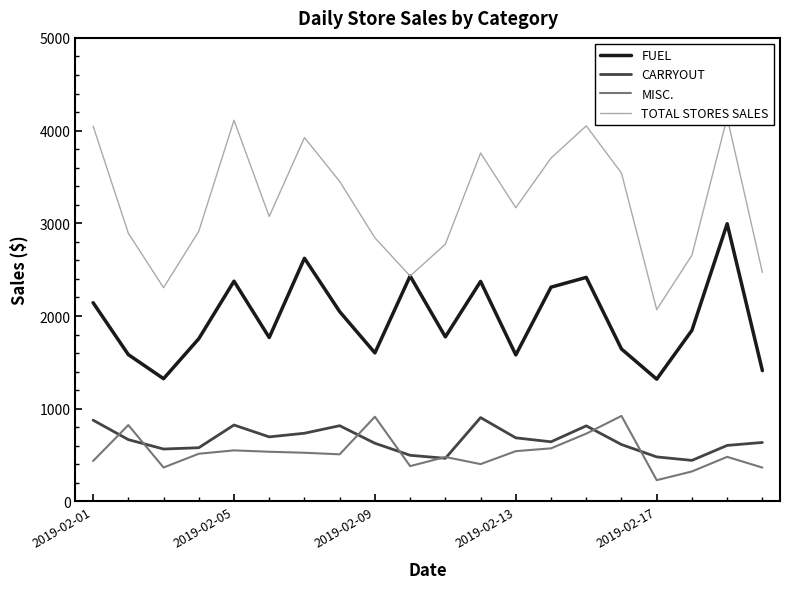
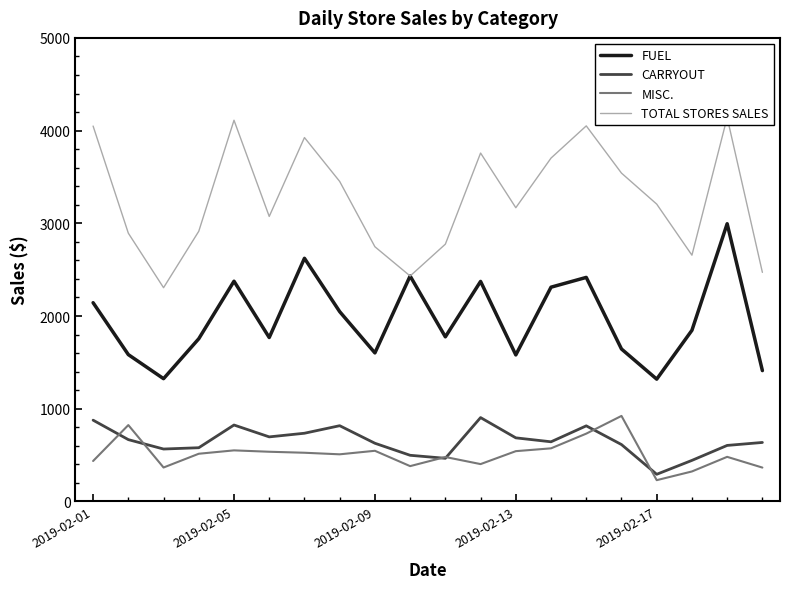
MISC., 2019-02-09: 900 -> 500
TOTAL STORES SALES, 2019-02-09: 2800 -> 2700
CARRYOUT, 2019-02-17: 500 -> 300
TOTAL STORES SALES, 2019-02-17: 2100 -> 3200
